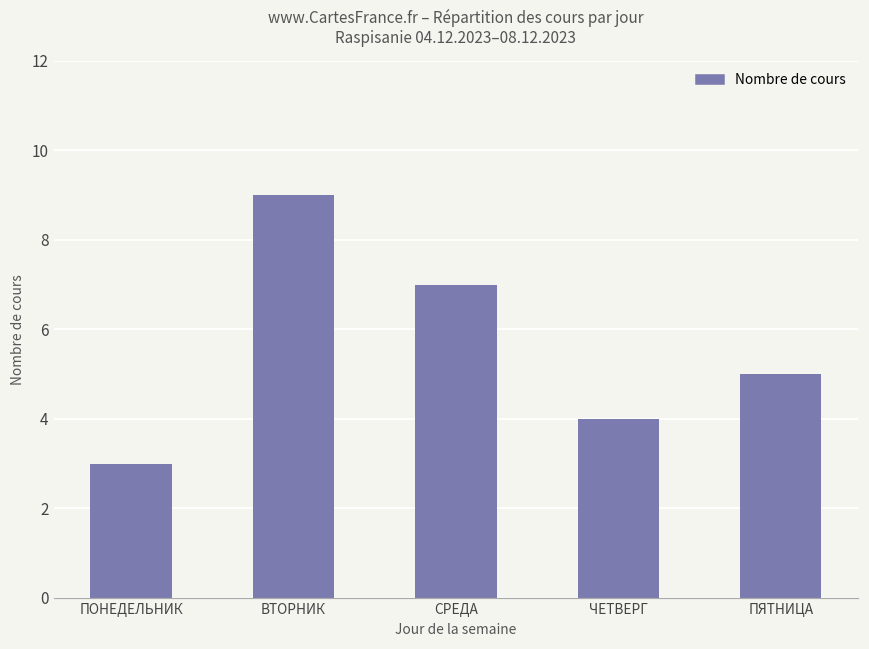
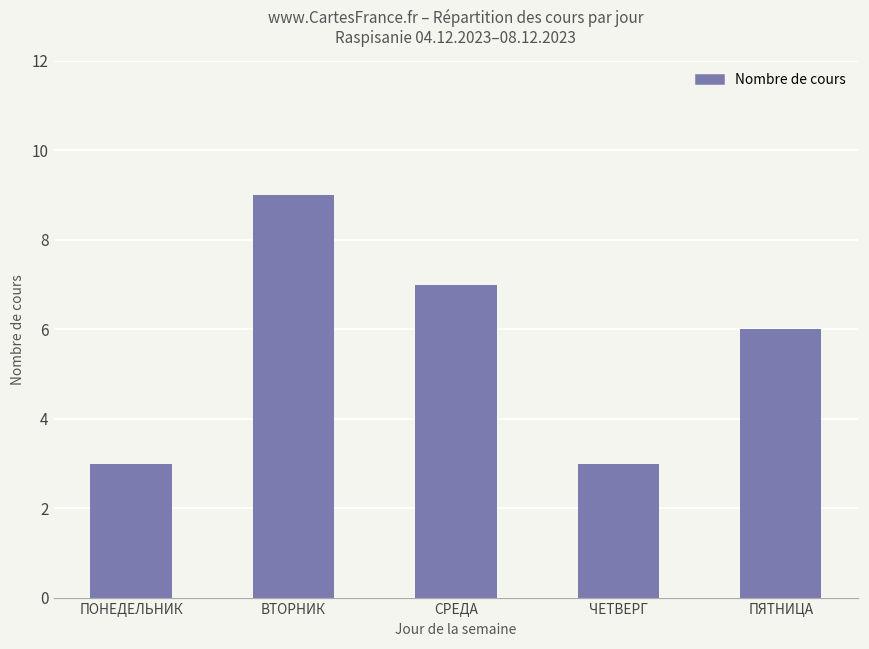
ЧЕТВЕРГ: 4 -> 3
ПЯТНИЦА: 5 -> 6
